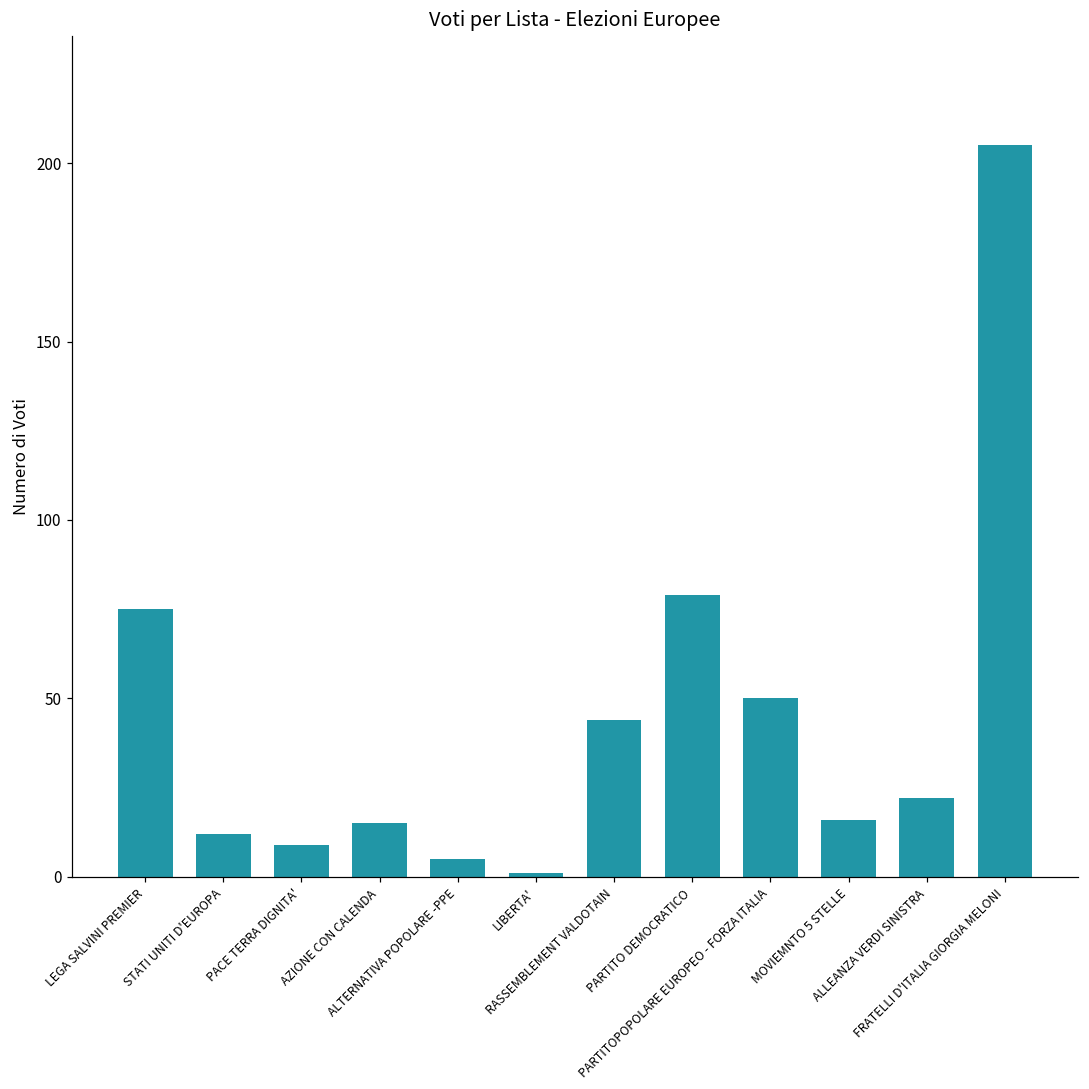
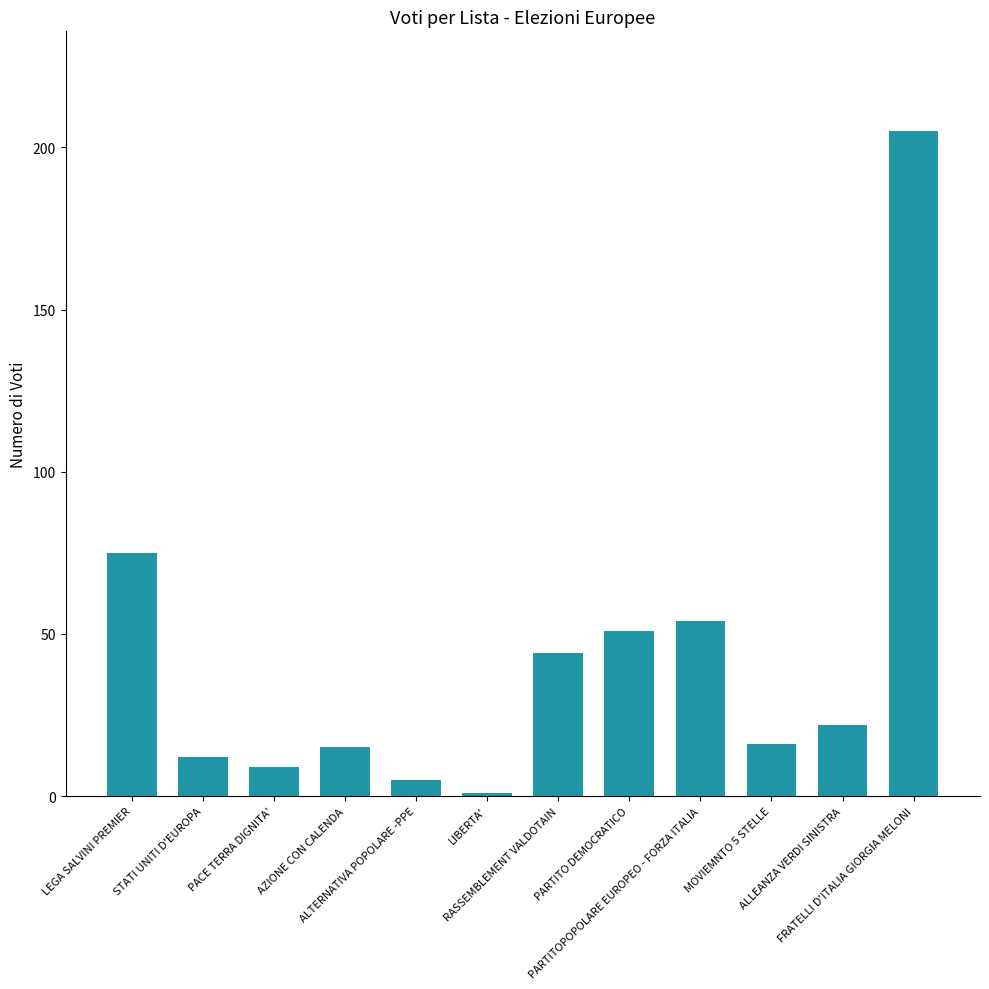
PARTITO DEMOCRATICO: 79 -> 51
PARTITOPOPOLARE EUROPEO - FORZA ITALIA: 50 -> 54
